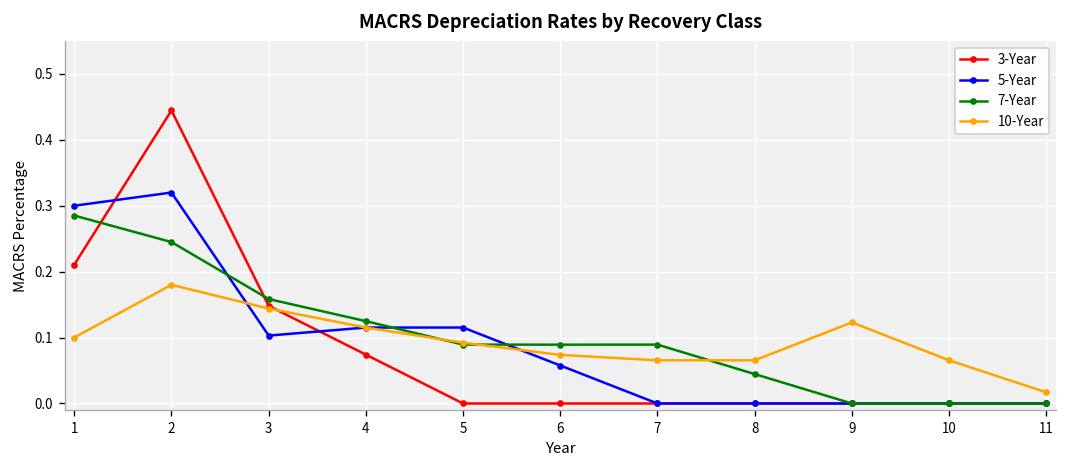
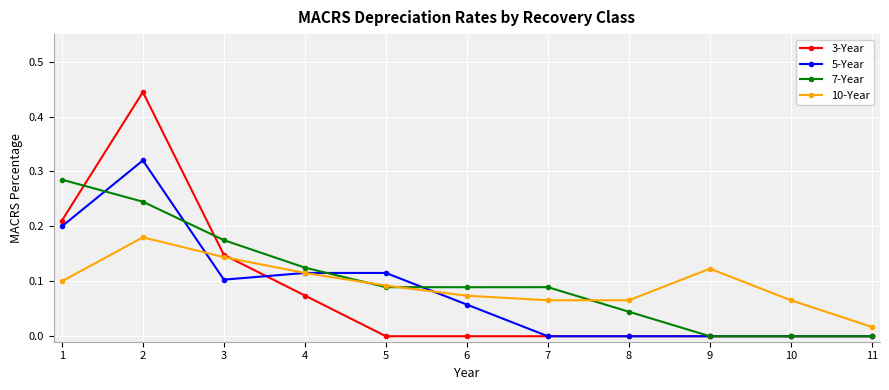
5-Year, 1: 0.3 -> 0.2
7-Year, 3: 0.16 -> 0.17
